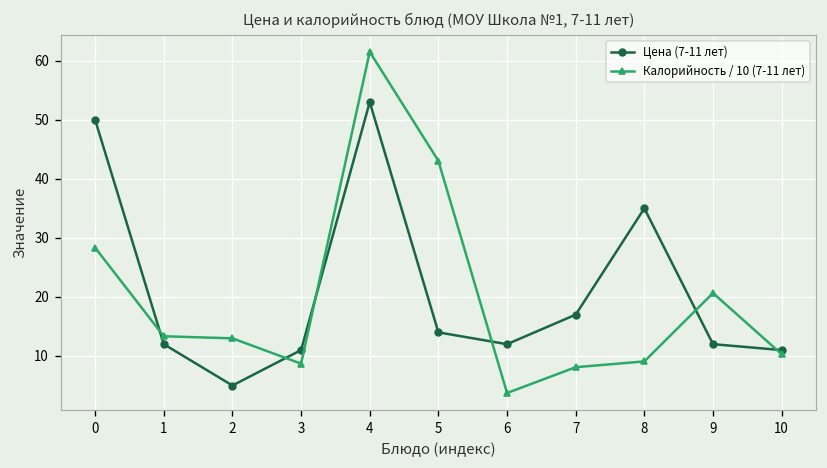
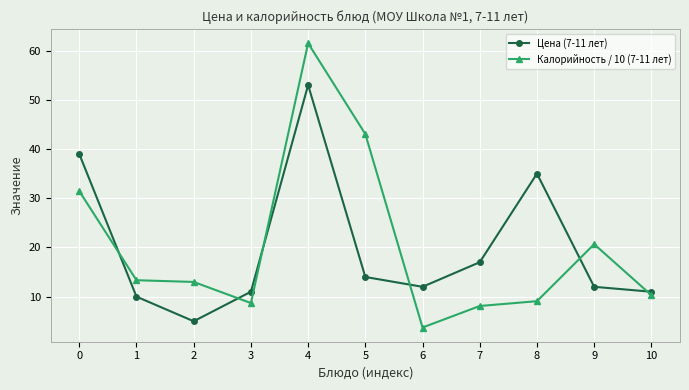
Цена (7-11 лет), 0: 50 -> 39
Калорийность / 10 (7-11 лет), 0: 28 -> 31
Цена (7-11 лет), 1: 12 -> 10
